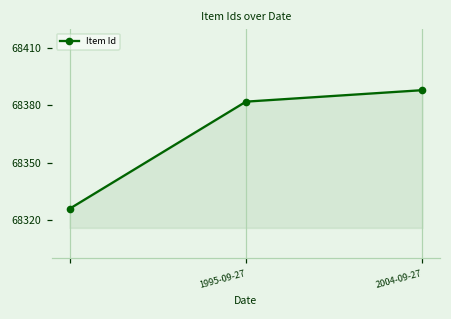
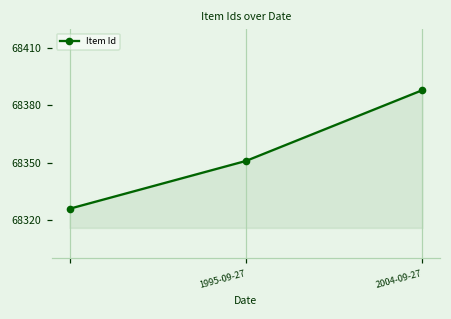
1995-09-27: 68382 -> 68351
